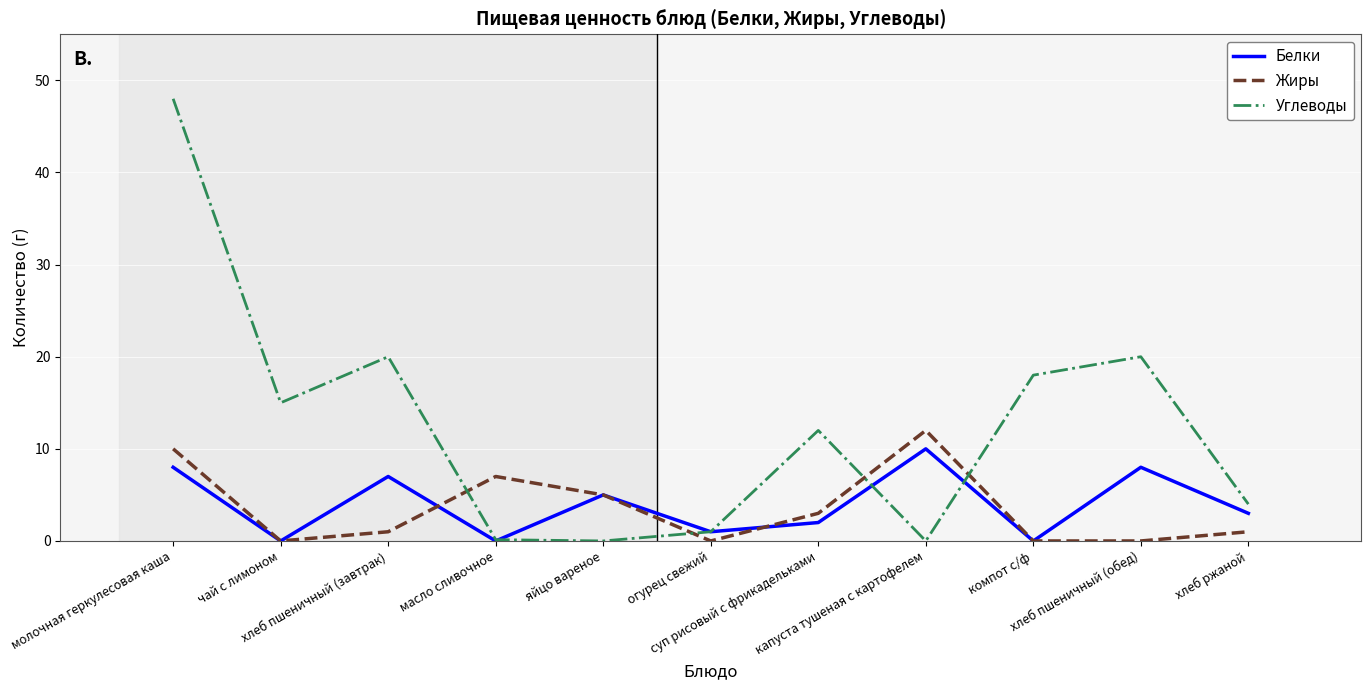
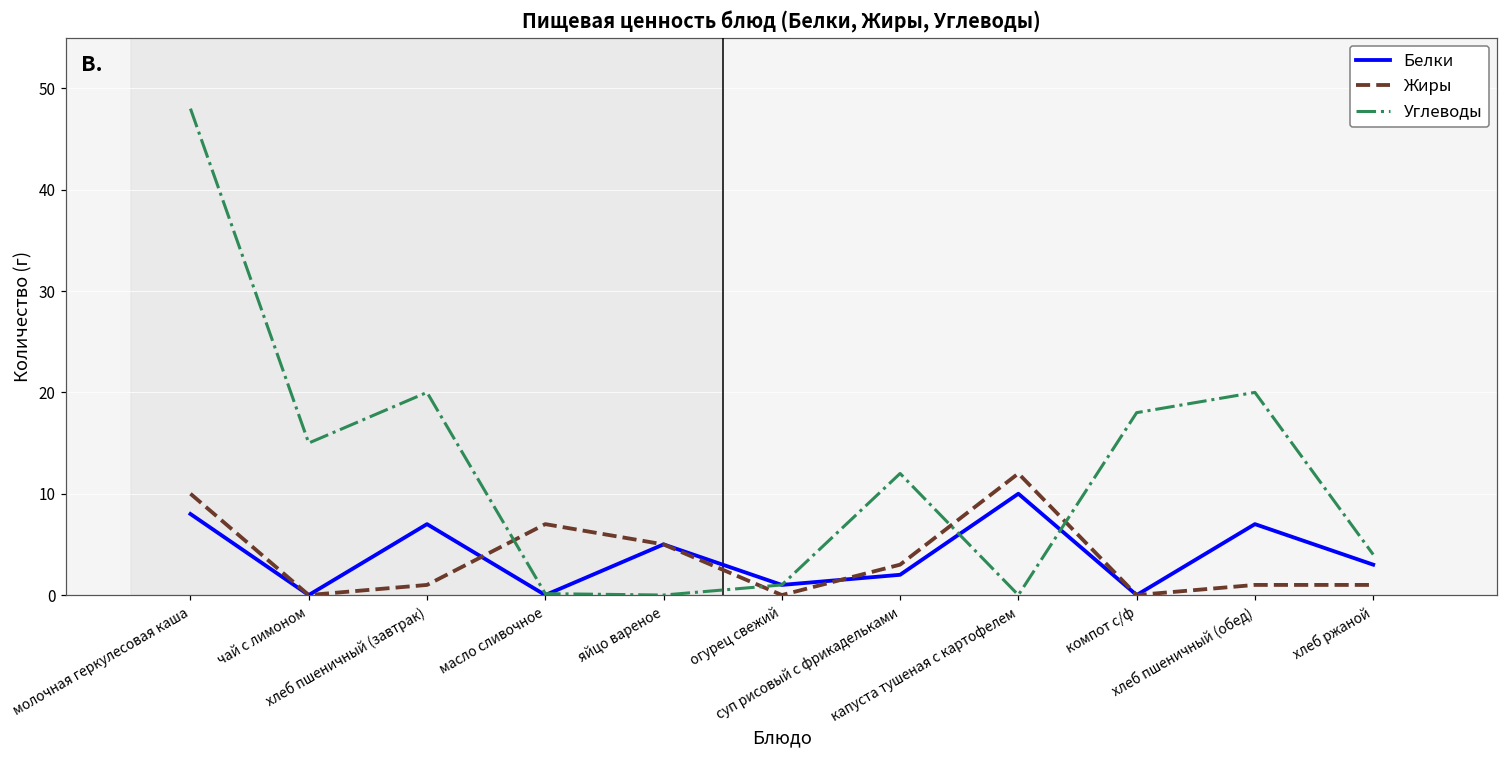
Белки, хлеб пшеничный (обед): 8 -> 7
Жиры, хлеб пшеничный (обед): 0 -> 1
